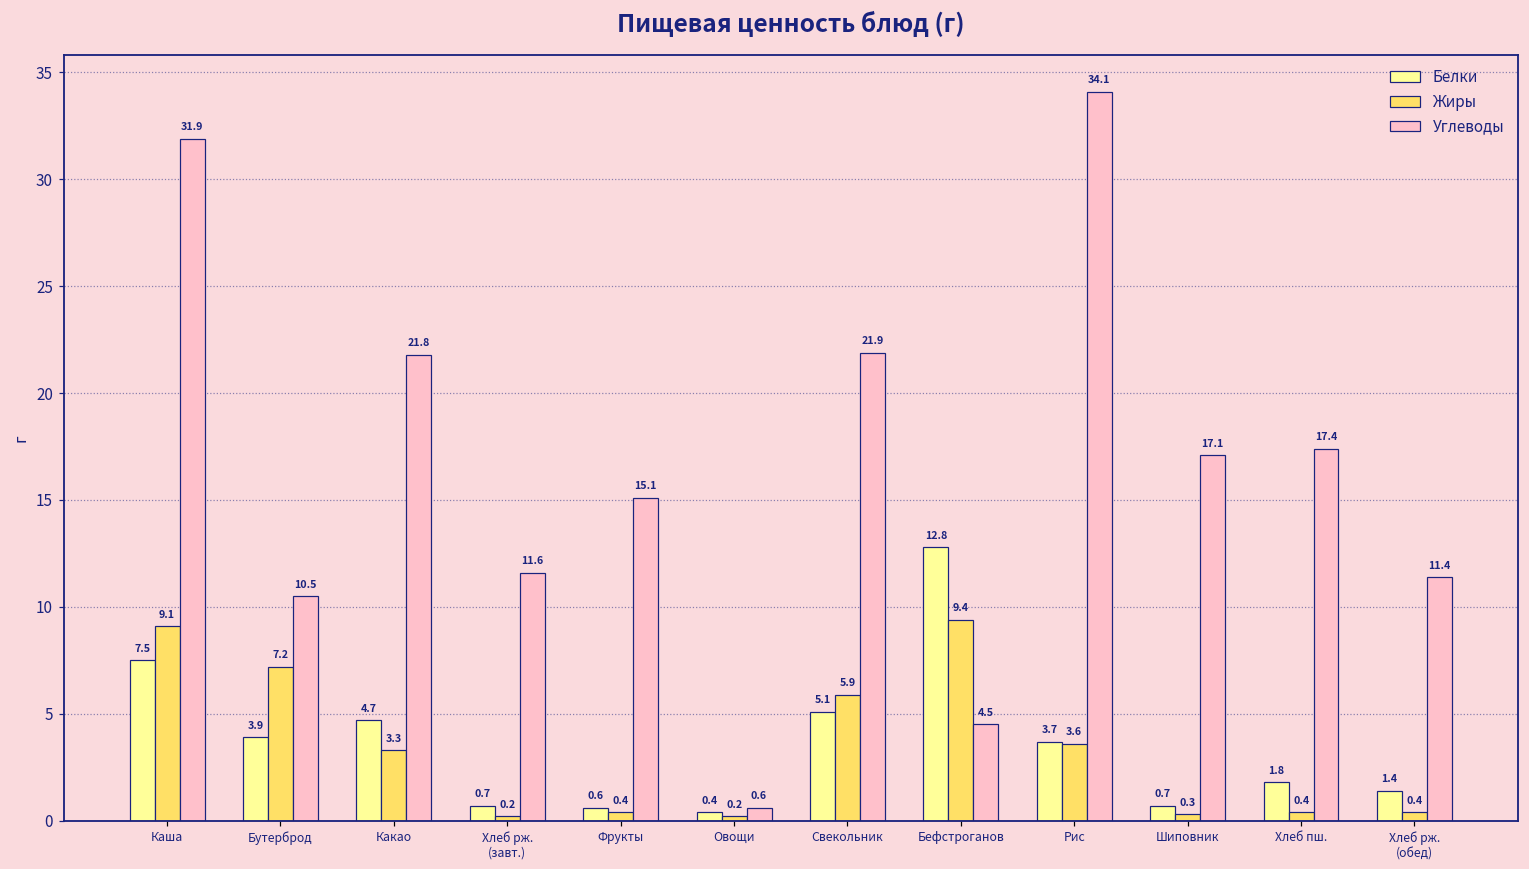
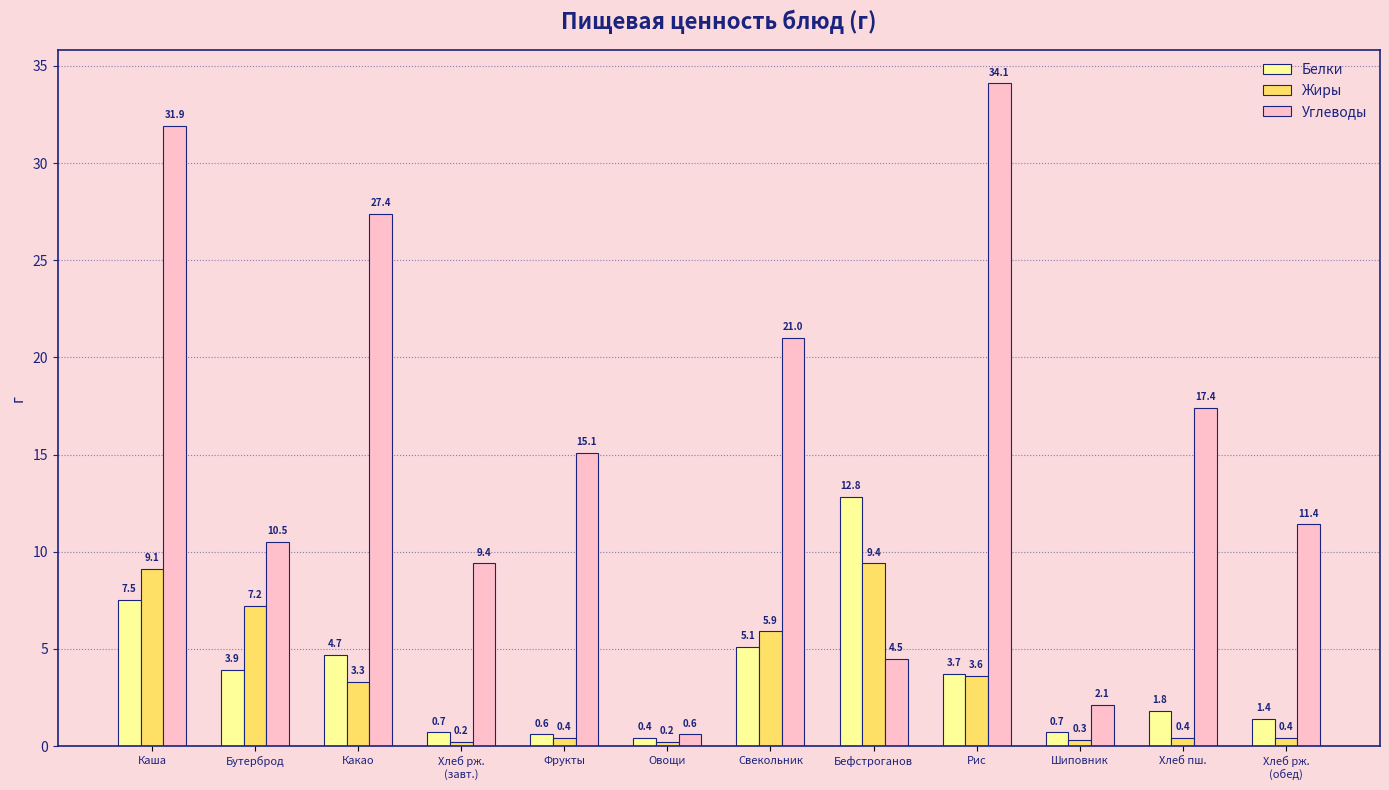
Углеводы, Какао: 21.8 -> 27.4
Углеводы, Хлеб рж. (завт.): 11.6 -> 9.4
Углеводы, Свекольник: 21.9 -> 21.0
Углеводы, Шиповник: 17.1 -> 2.1
